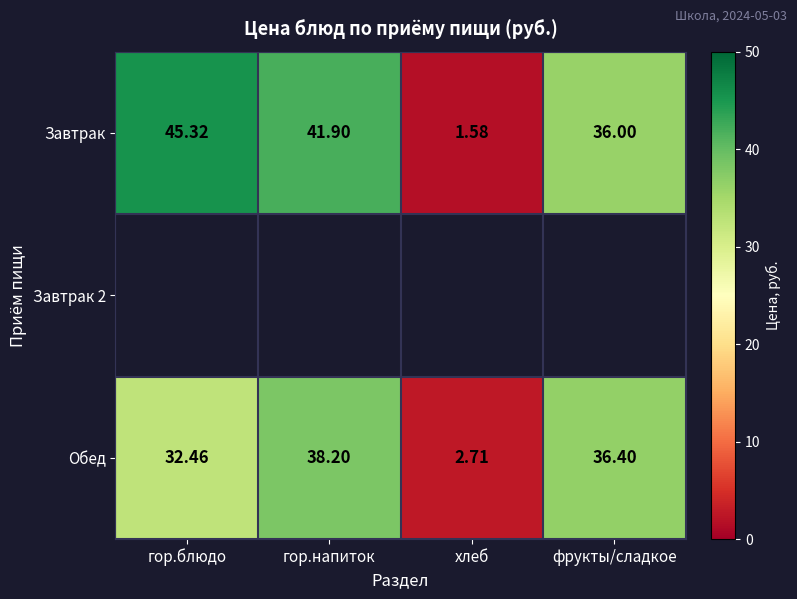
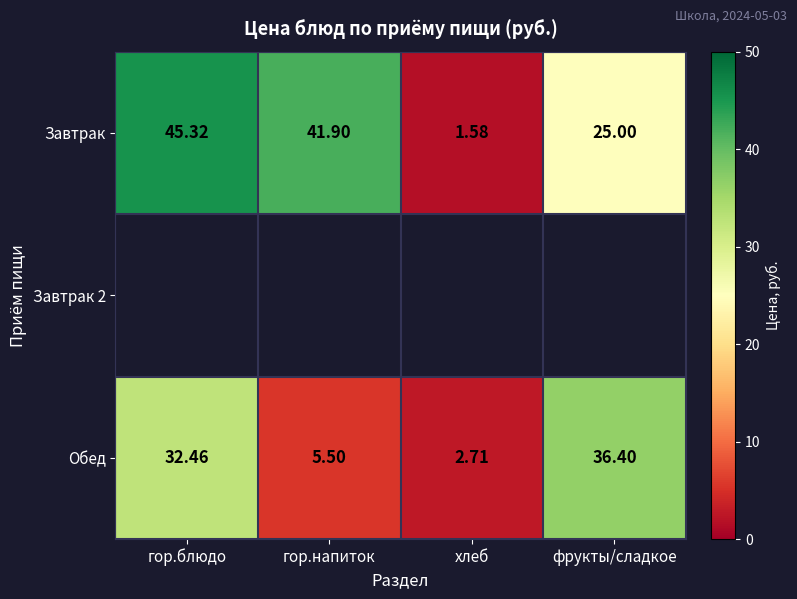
Завтрак, фрукты/сладкое: 36.00 -> 25.00
Обед, гор.напиток: 38.20 -> 5.50
